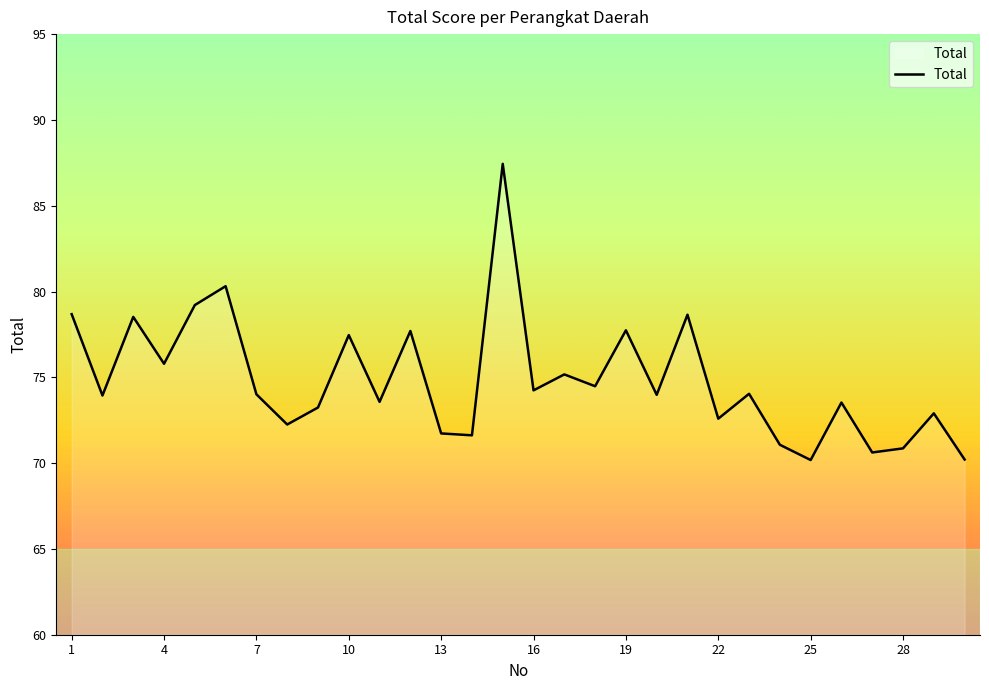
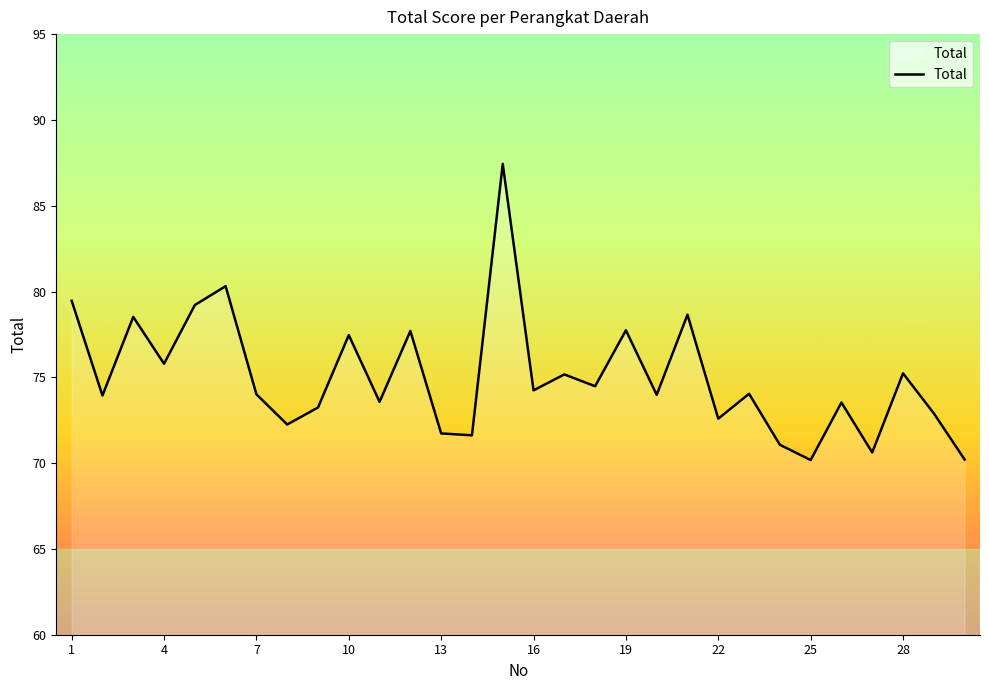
1: 78.7 -> 79.5
28: 70.9 -> 75.2
